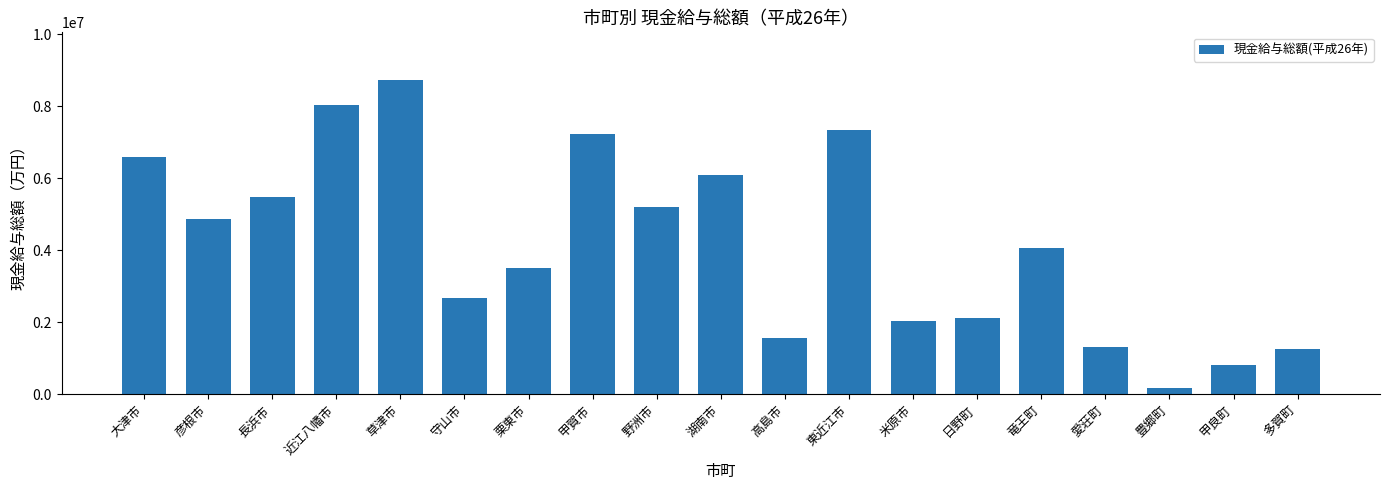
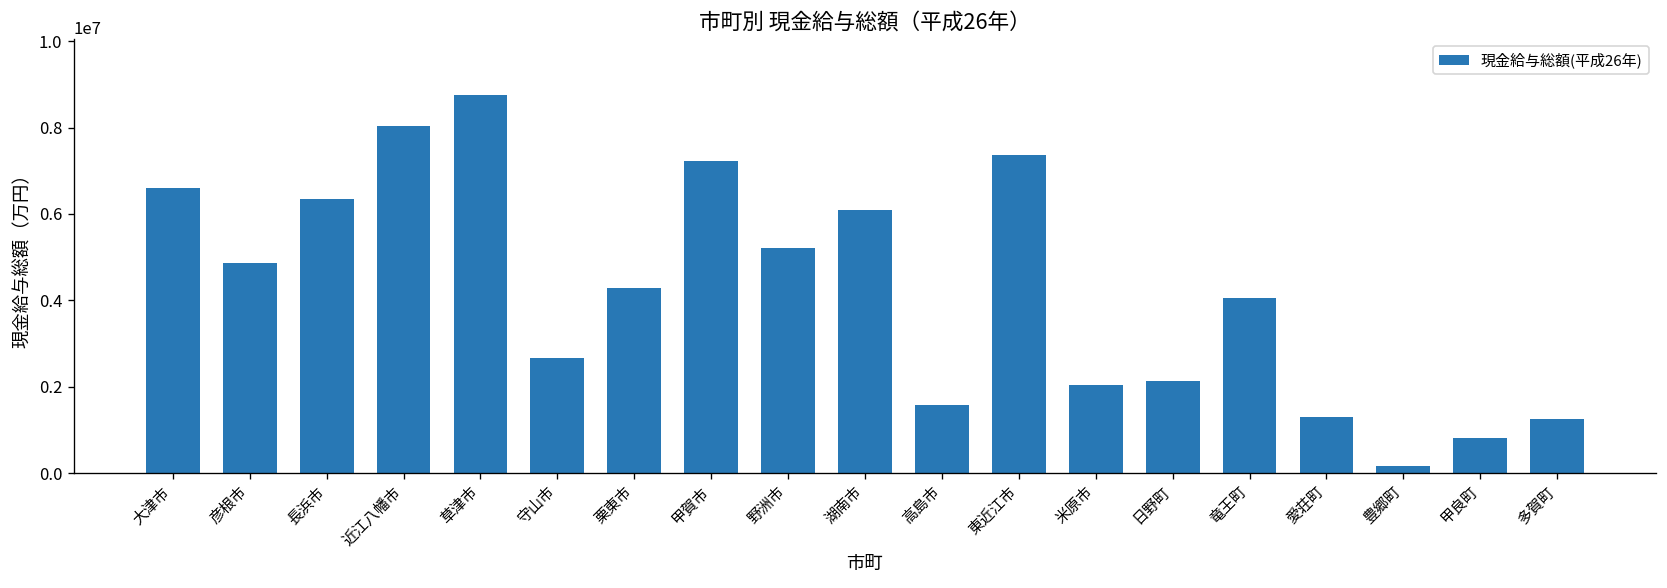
長浜市: 5500000 -> 6300000
栗東市: 3500000 -> 4300000
